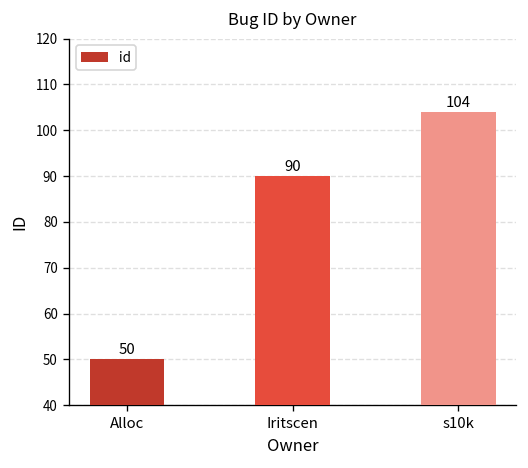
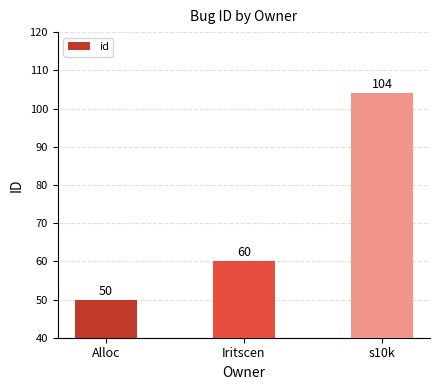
Iritscen: 90 -> 60
